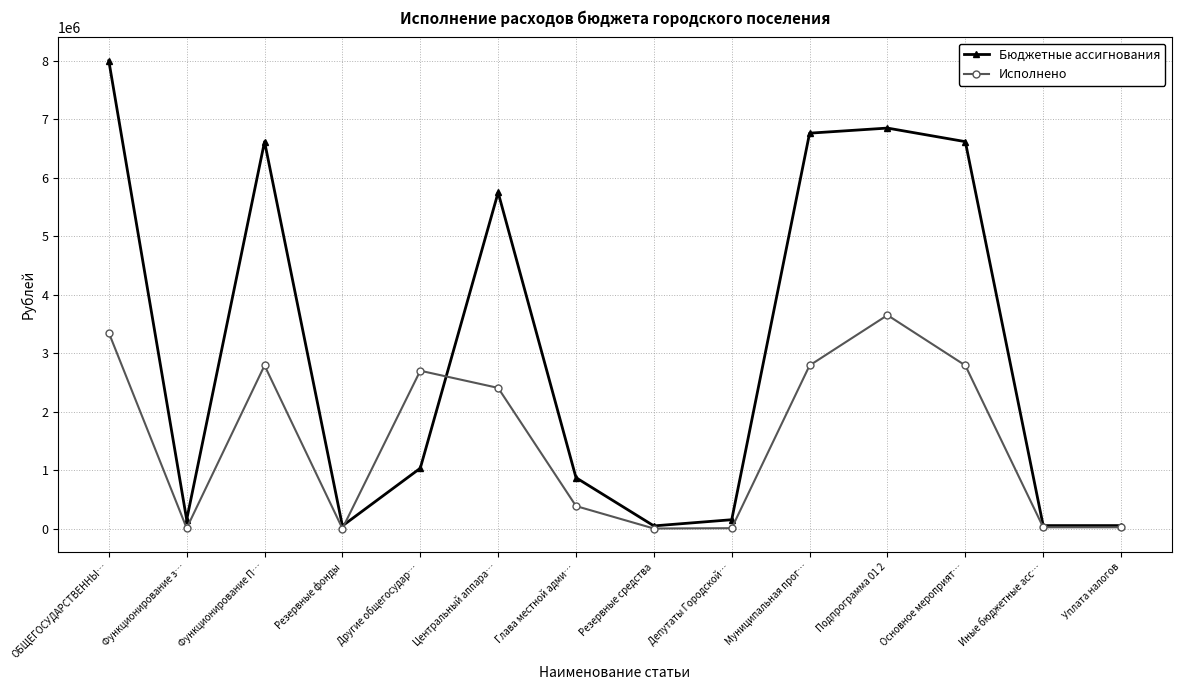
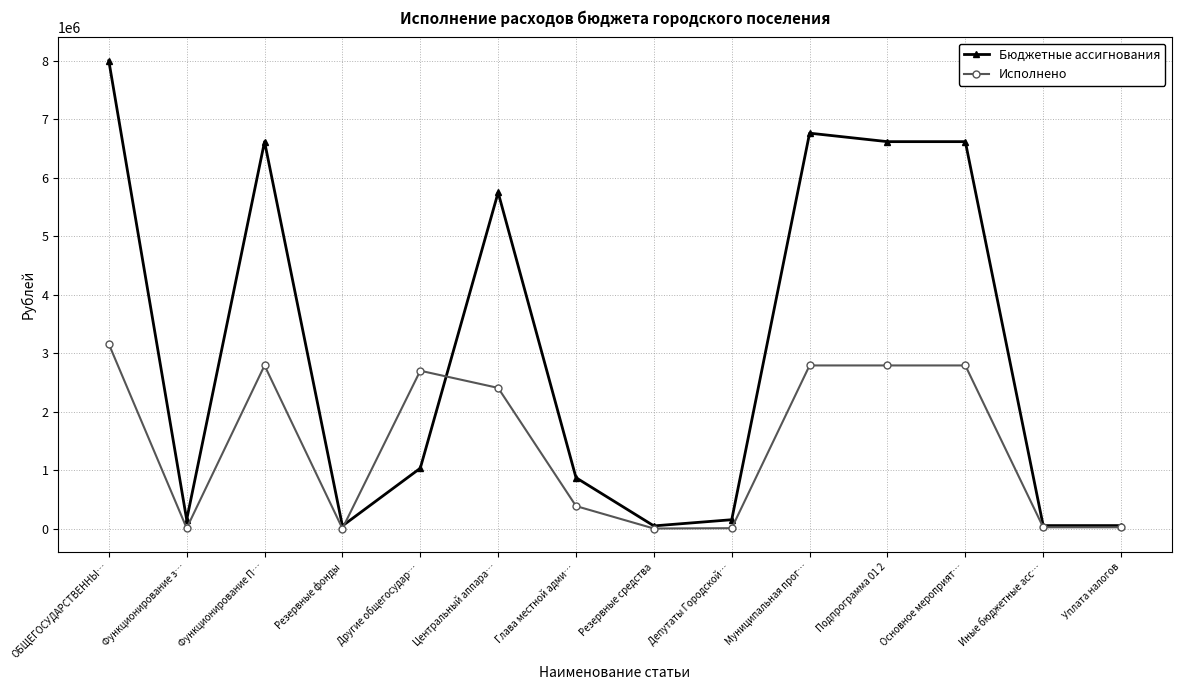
Исполнено, ОБЩЕГОСУДАРСТВЕННЫ…: 3300000 -> 3200000
Бюджетные ассигнования, Подпрограмма 01 2: 6900000 -> 6600000
Исполнено, Подпрограмма 01 2: 3700000 -> 2800000
